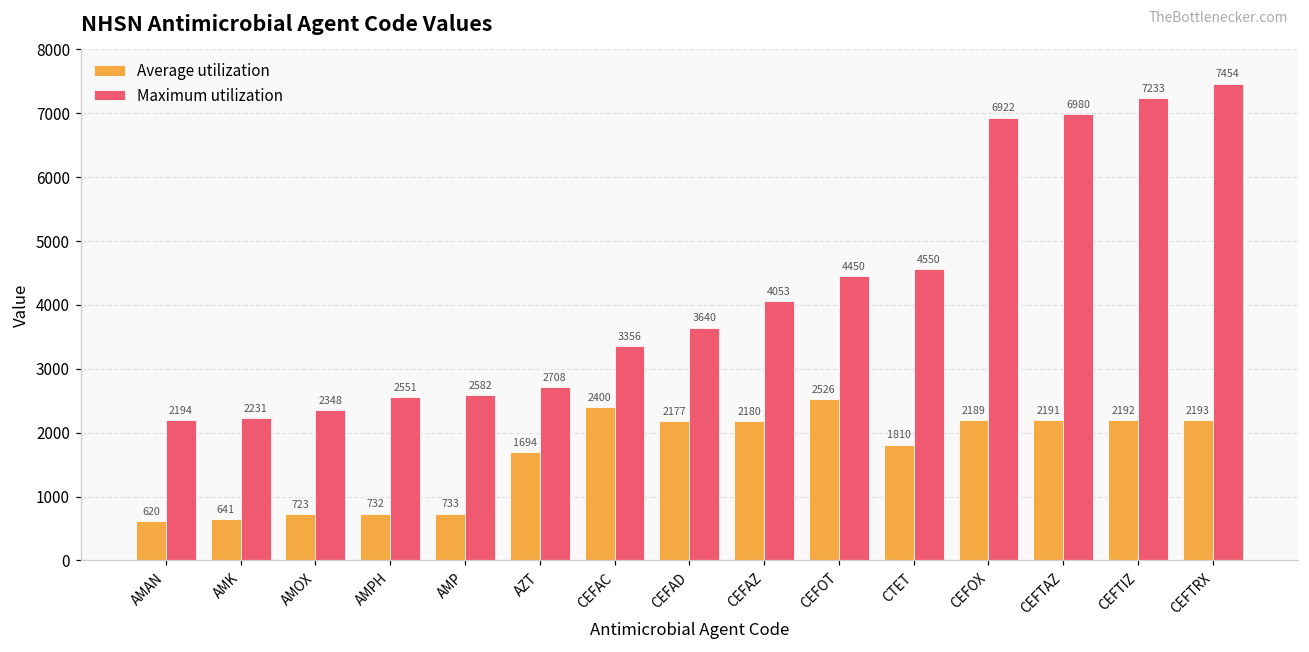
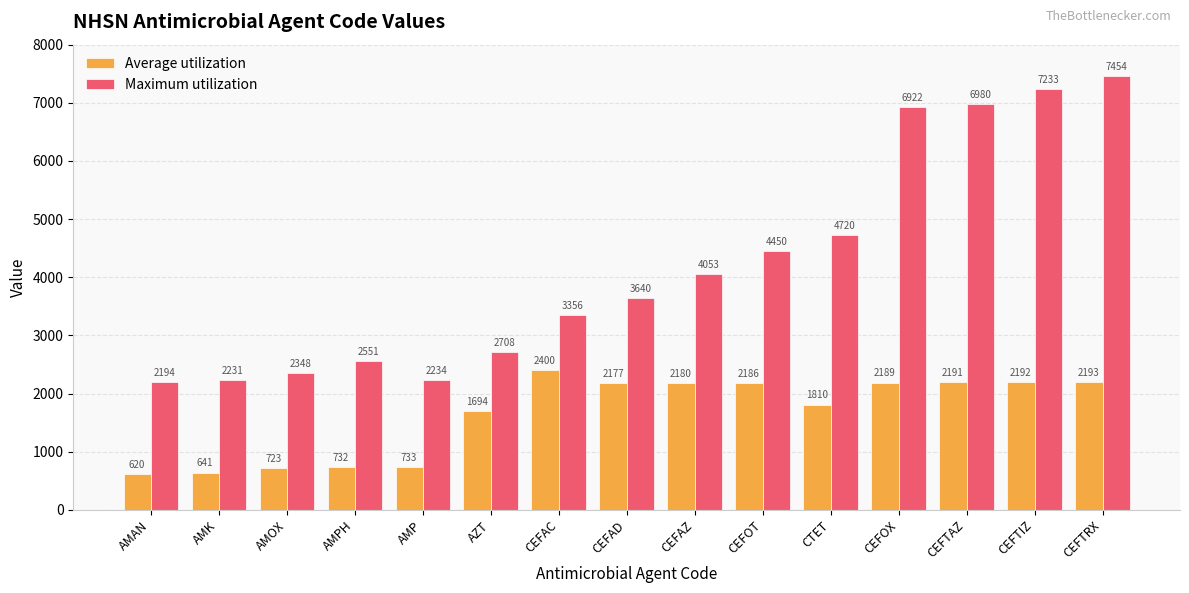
Maximum utilization, AMP: 2582 -> 2234
Average utilization, CEFOT: 2526 -> 2186
Maximum utilization, CTET: 4550 -> 4720
